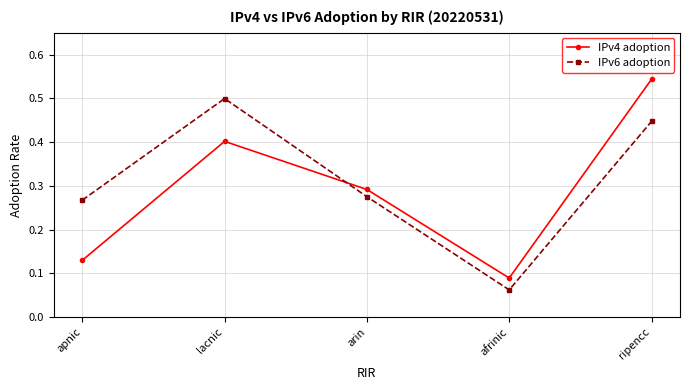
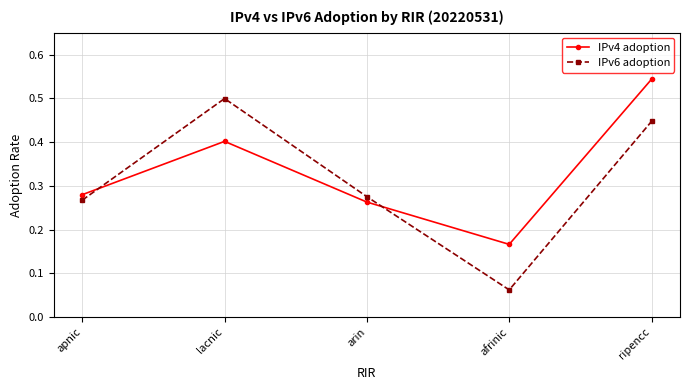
IPv4 adoption, apnic: 0.13 -> 0.28
IPv4 adoption, arin: 0.29 -> 0.26
IPv4 adoption, afrinic: 0.09 -> 0.17
